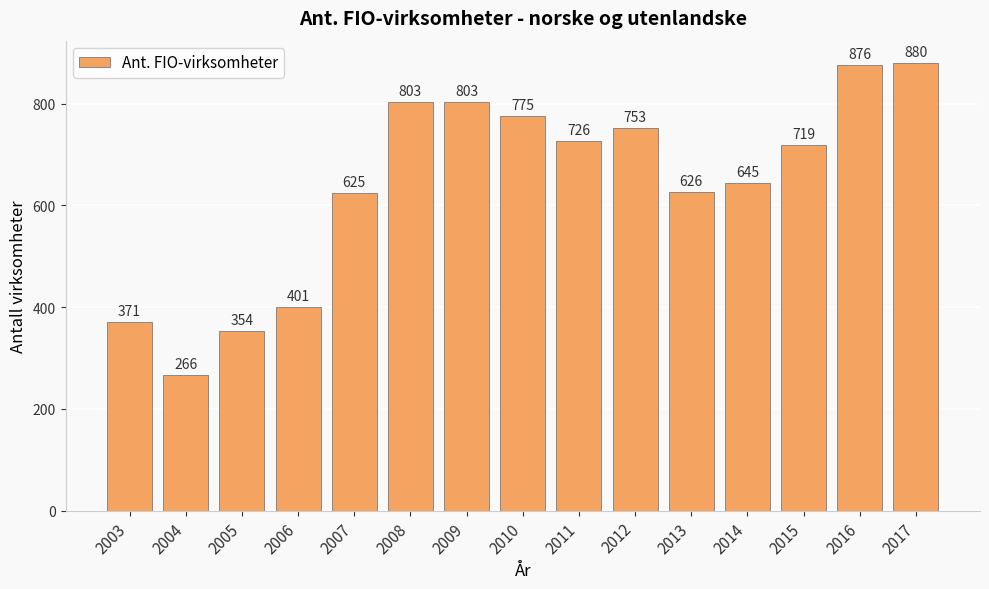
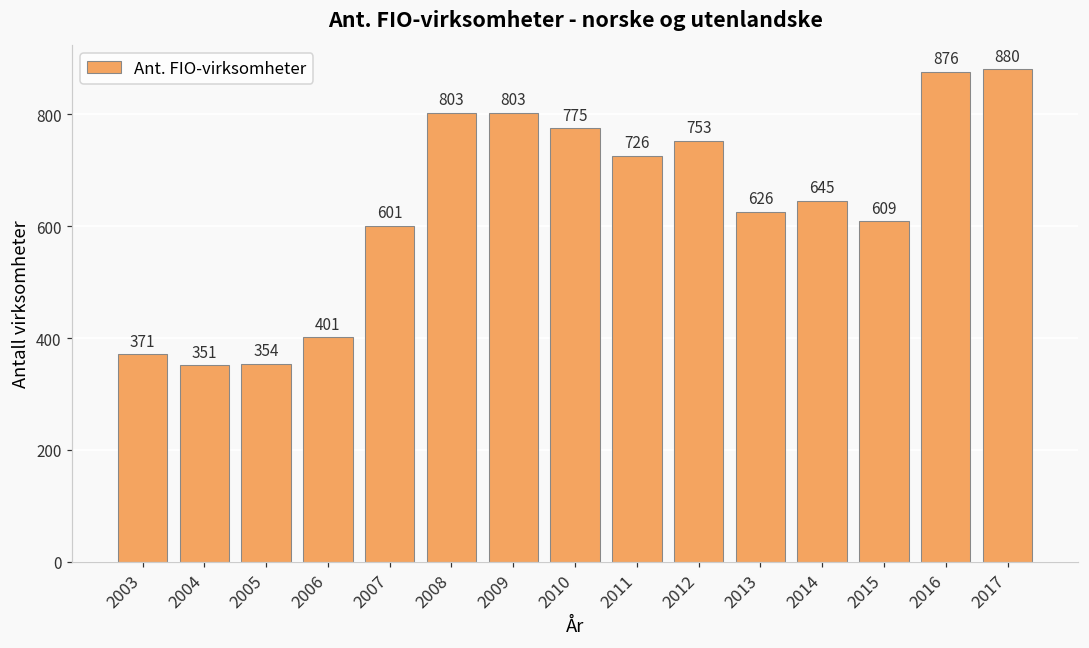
2004: 266 -> 351
2007: 625 -> 601
2015: 719 -> 609
